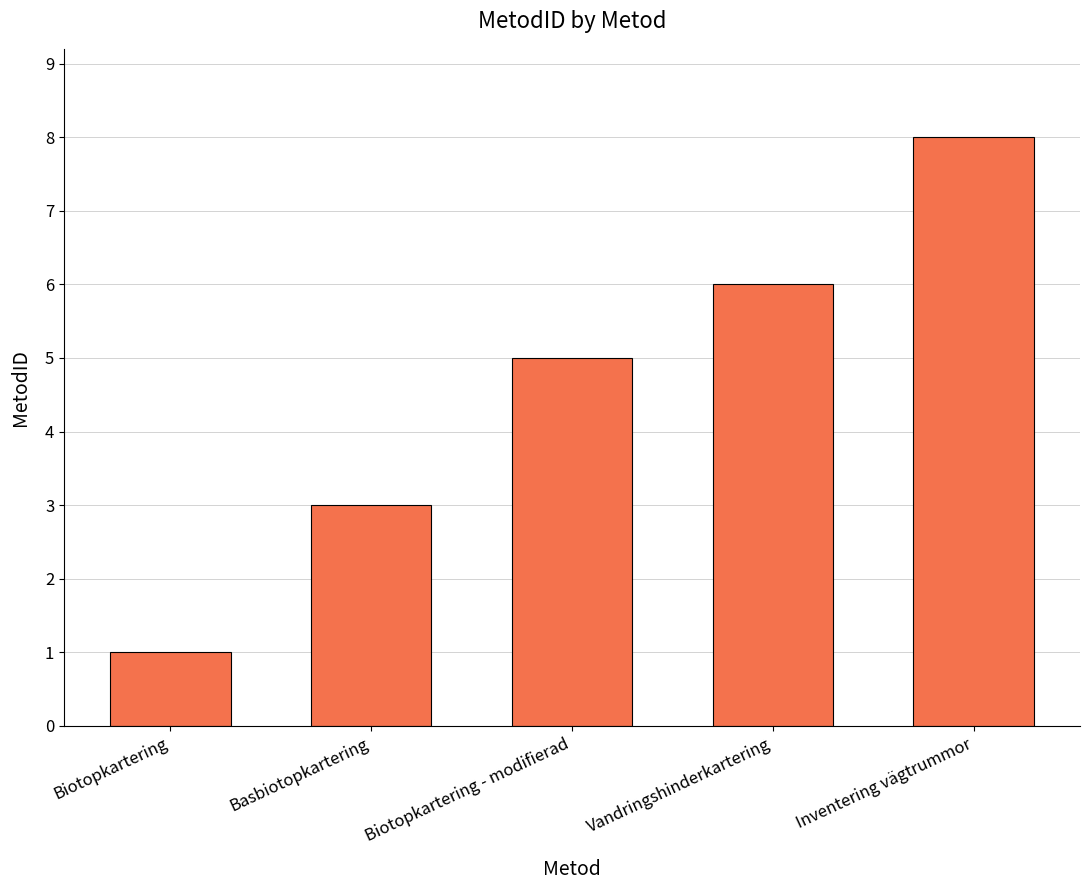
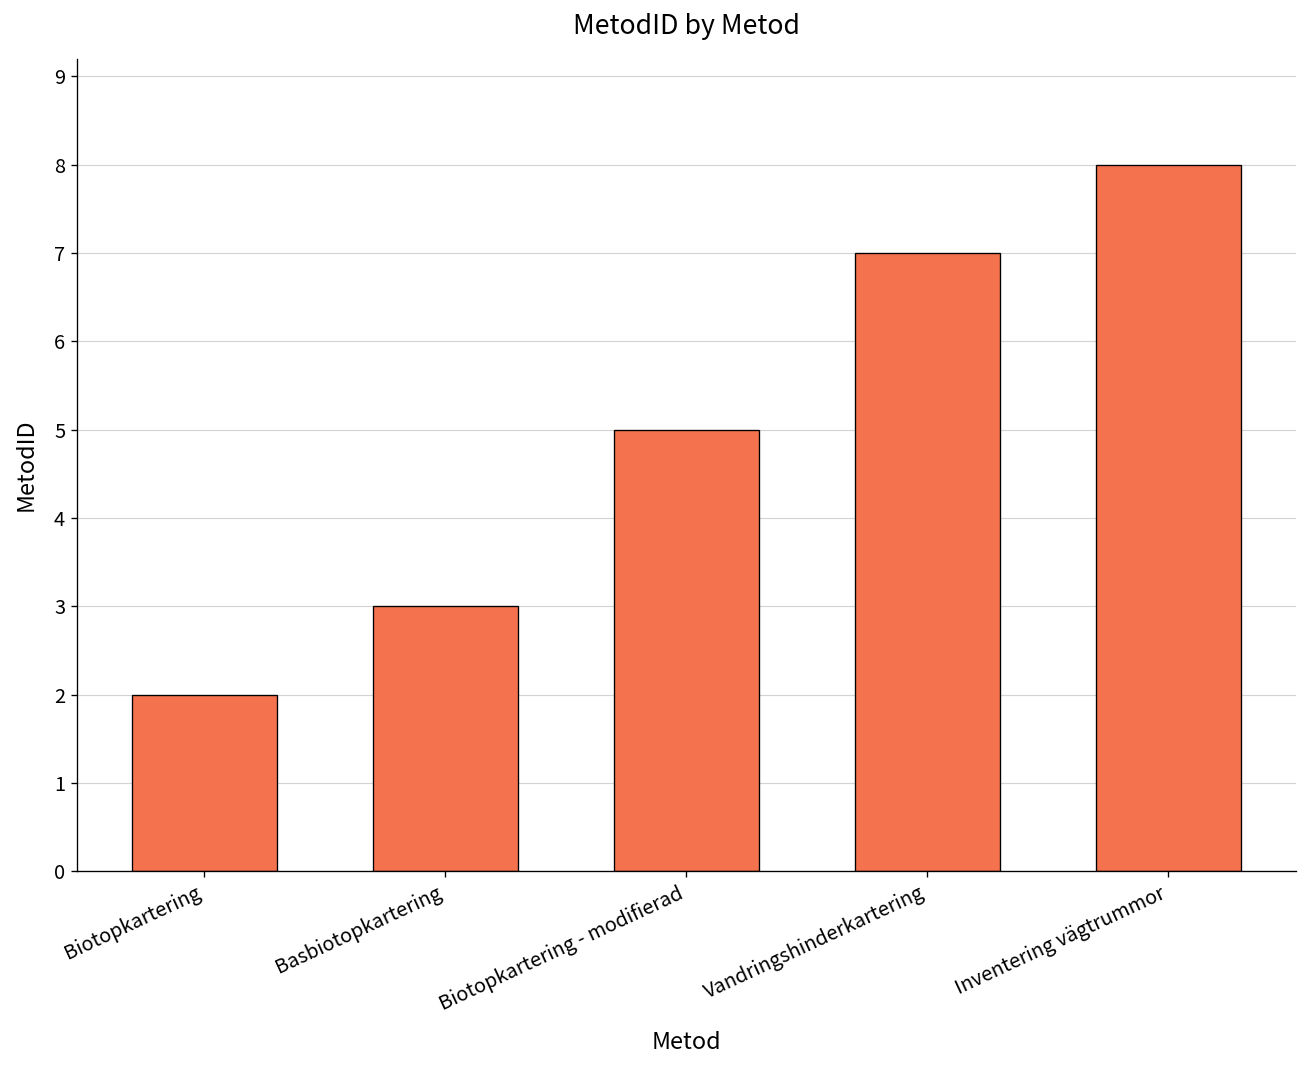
Biotopkartering: 1 -> 2
Vandringshinderkartering: 6 -> 7
